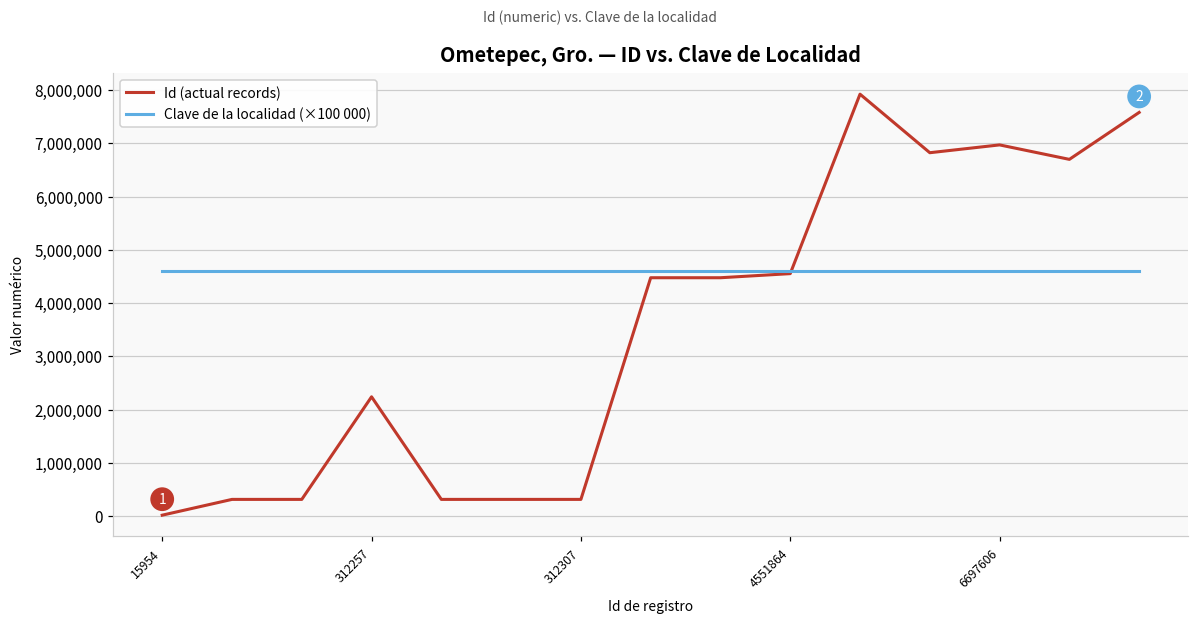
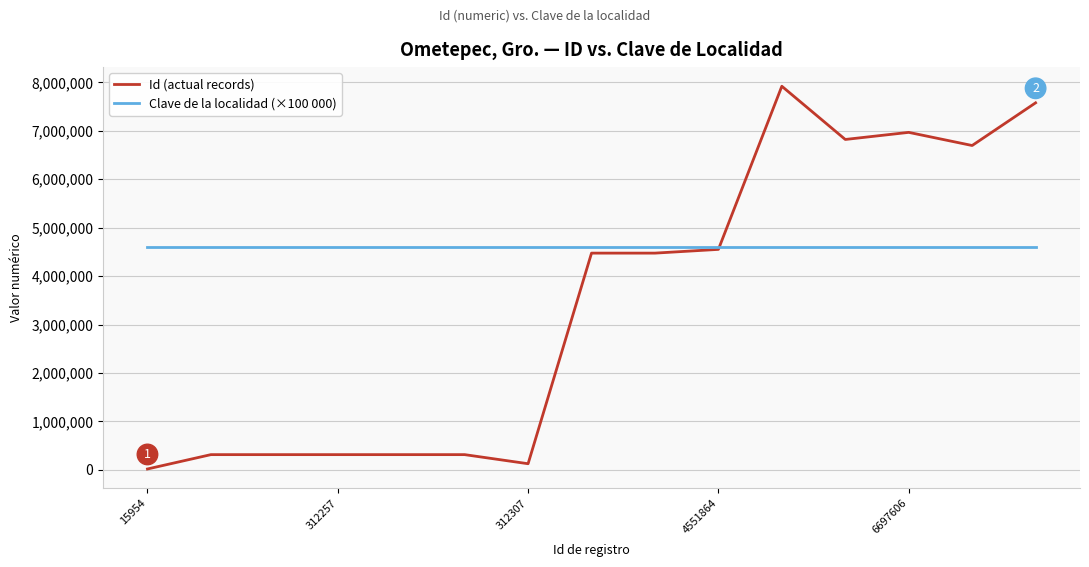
Id (actual records), 312257: 2,200,000 -> 300,000
Id (actual records), 312307: 300,000 -> 100,000
